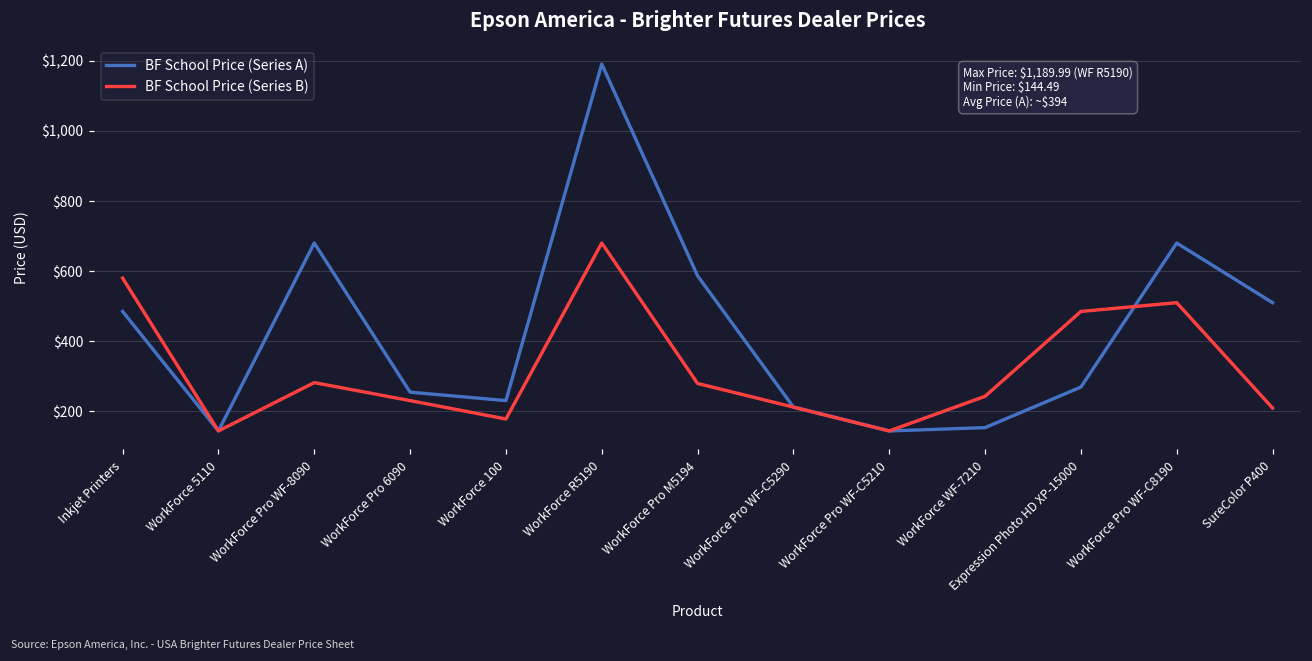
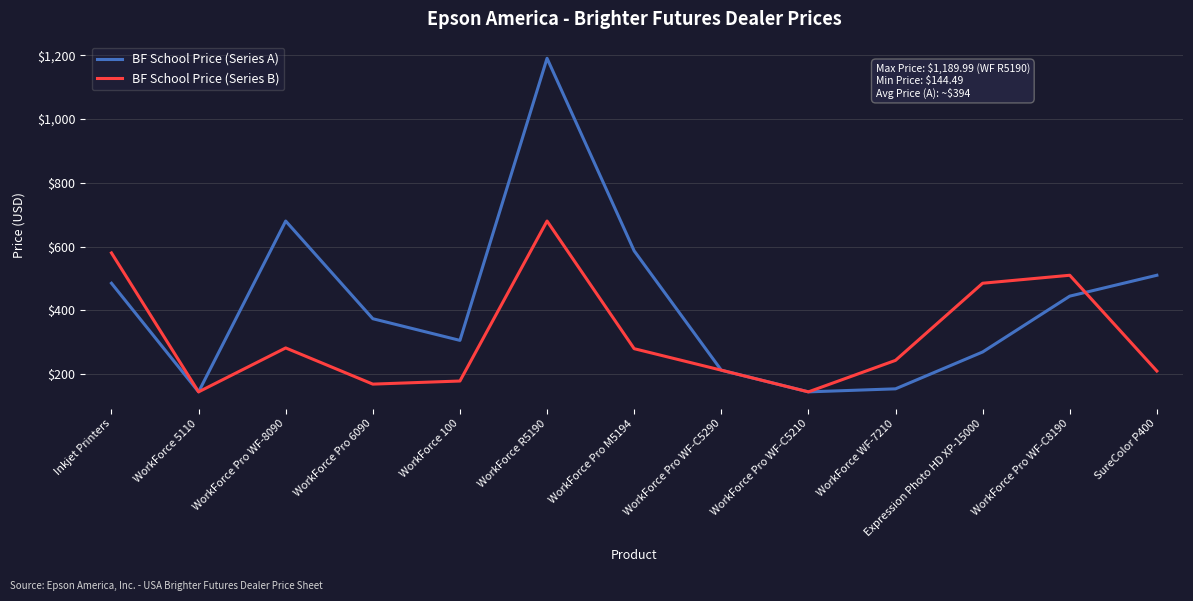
BF School Price (Series A), WorkForce Pro 6090: $250 -> $370
BF School Price (Series B), WorkForce Pro 6090: $230 -> $170
BF School Price (Series A), WorkForce 100: $230 -> $310
BF School Price (Series A), WorkForce Pro WF-C8190: $680 -> $440
